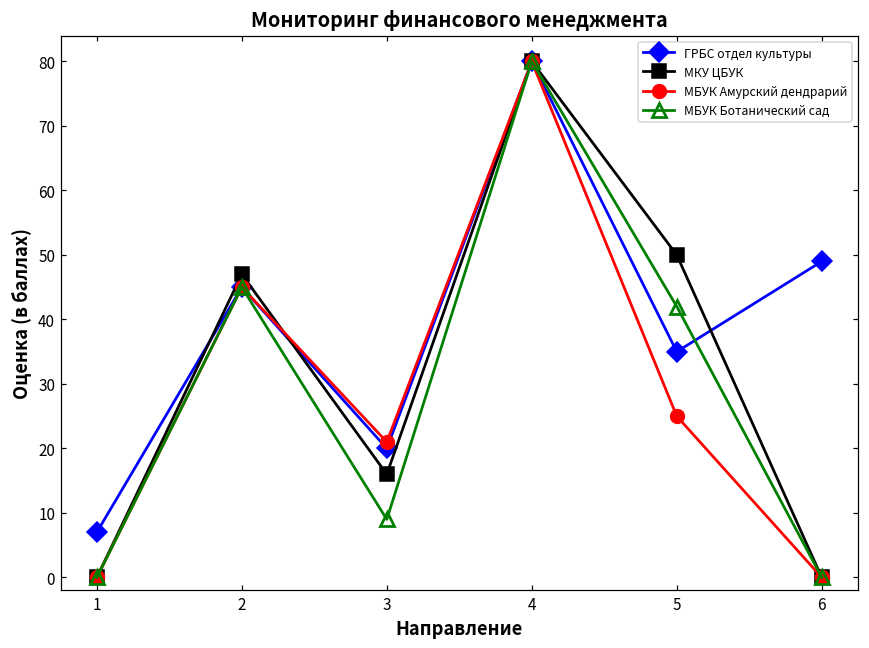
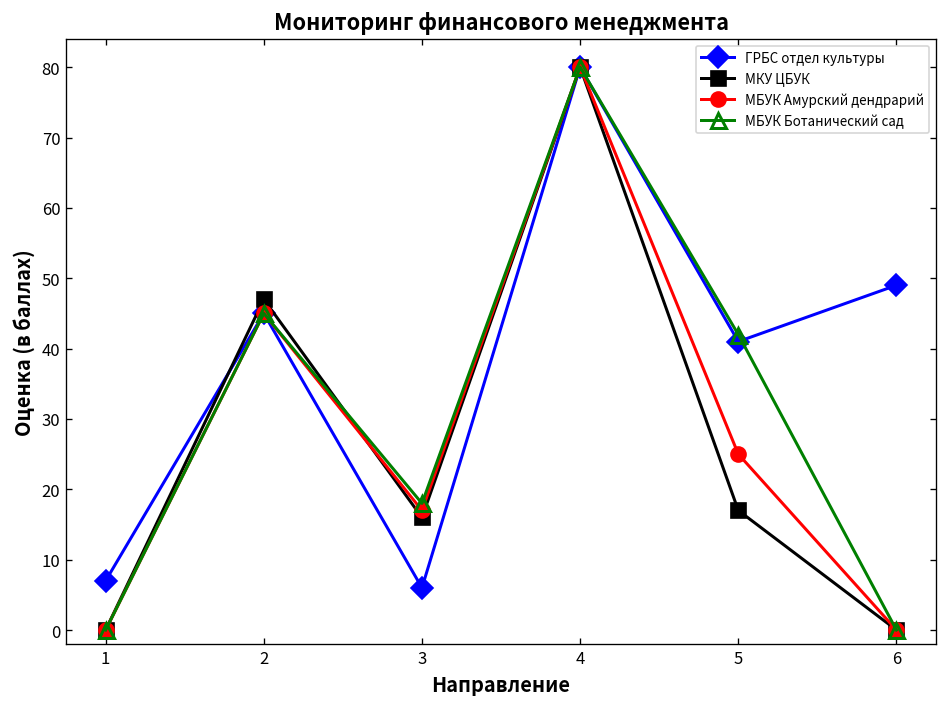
ГРБС отдел культуры, 3: 20 -> 6
МБУК Амурский дендрарий, 3: 21 -> 17
МБУК Ботанический сад, 3: 9 -> 18
ГРБС отдел культуры, 5: 35 -> 41
МКУ ЦБУК, 5: 50 -> 17
